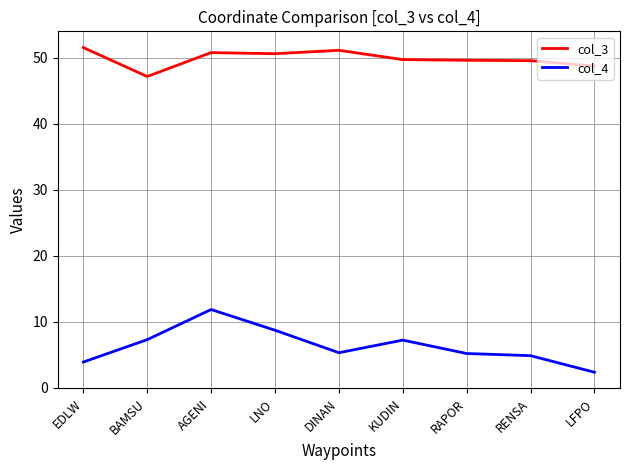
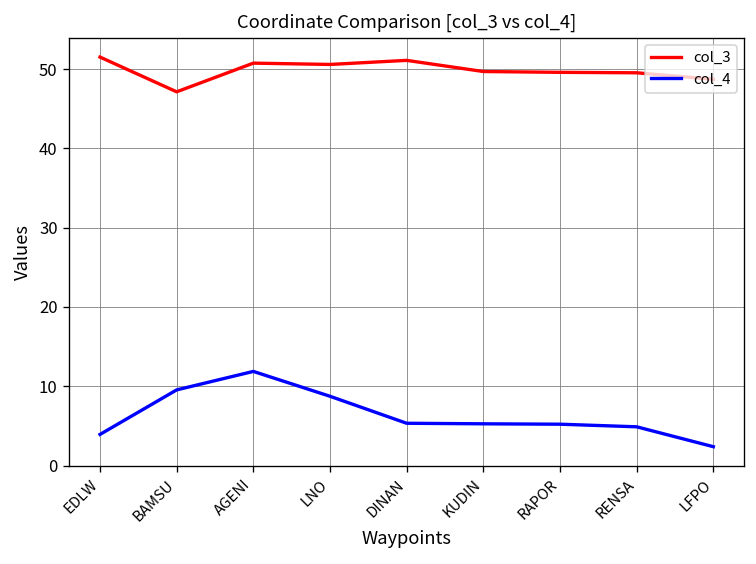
col_4, BAMSU: 7 -> 10
col_4, KUDIN: 7 -> 5
